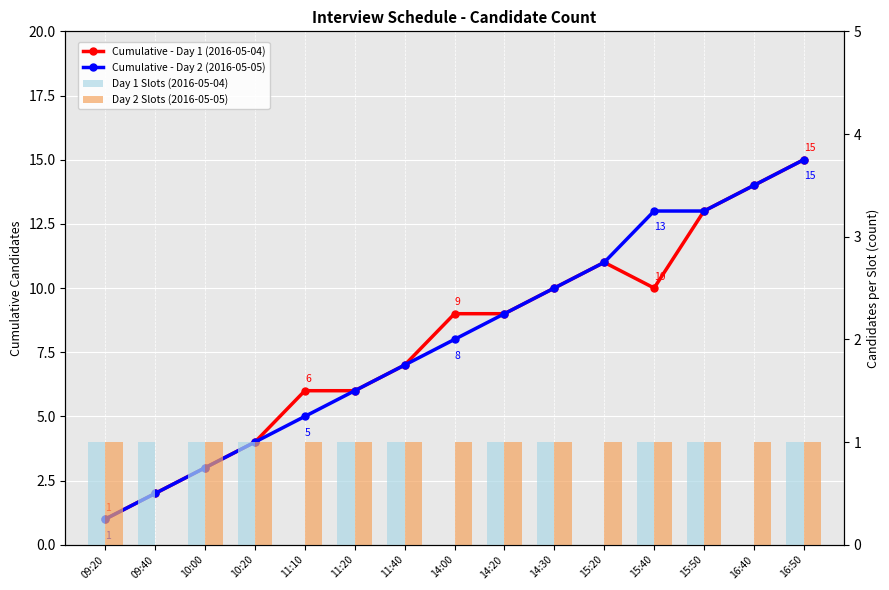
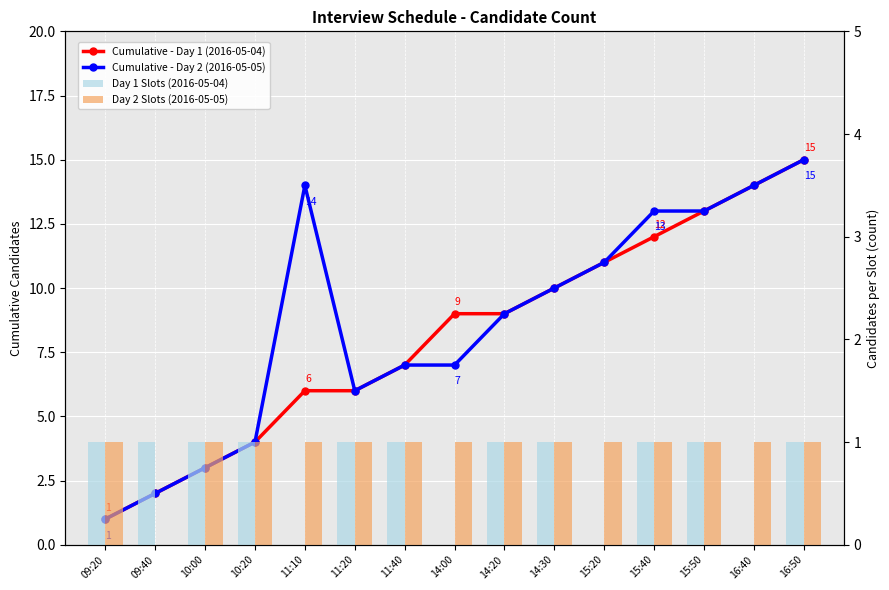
Cumulative - Day 2 (2016-05-05), 11:10: 5 -> 14
Cumulative - Day 2 (2016-05-05), 14:00: 8 -> 7
Cumulative - Day 1 (2016-05-04), 15:40: 10 -> 12
